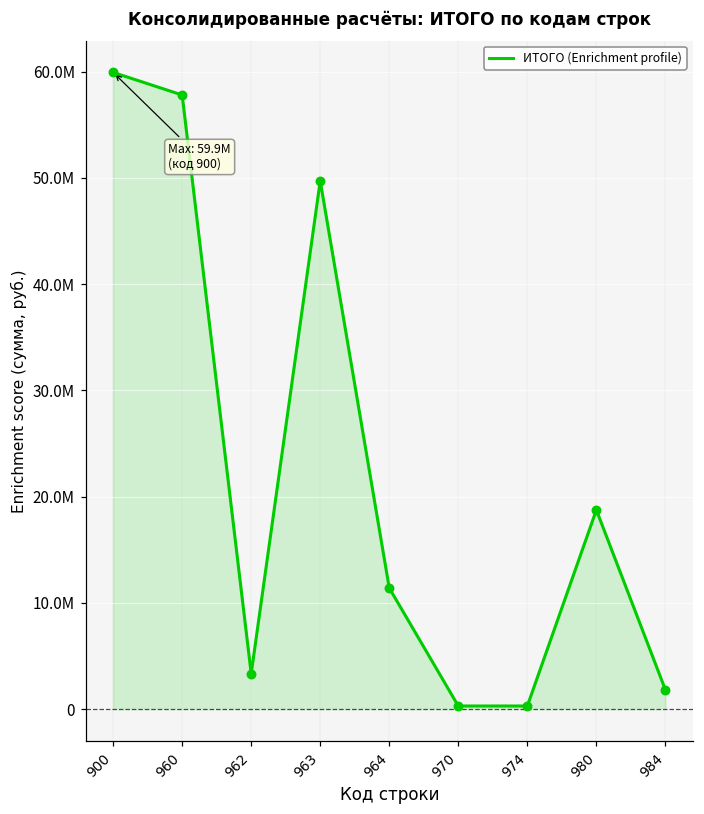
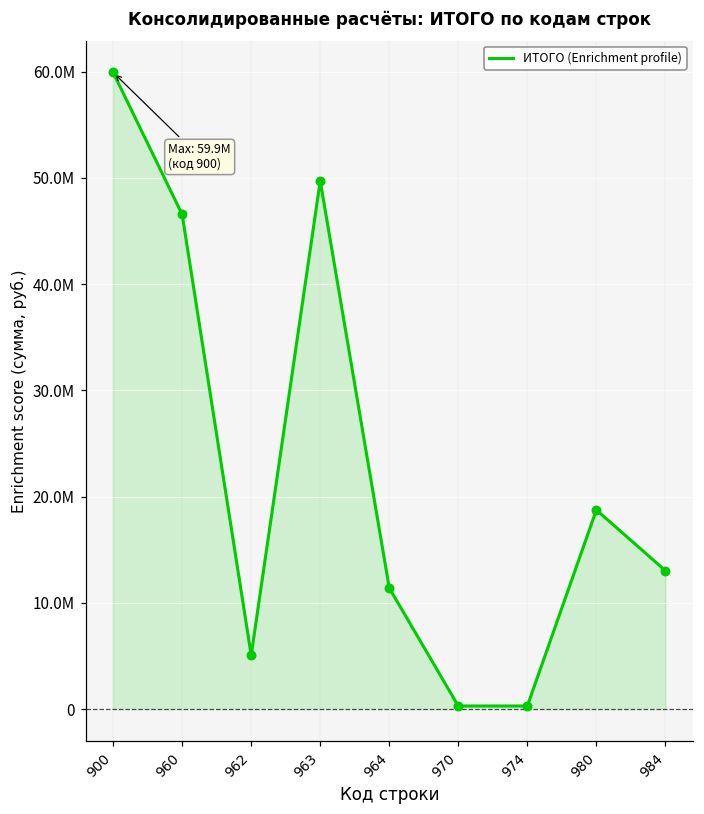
960: 58000000 -> 47000000
962: 3000000 -> 5000000
984: 2000000 -> 13000000
